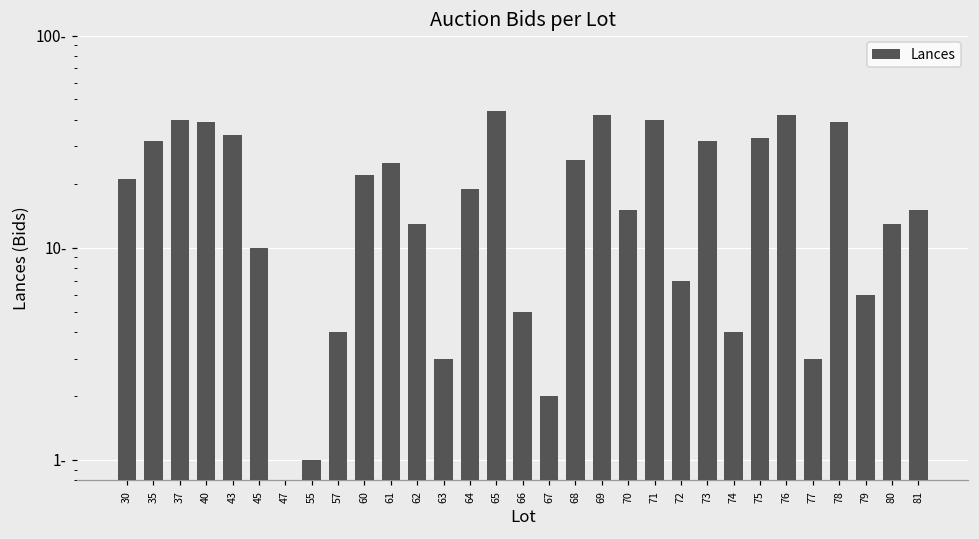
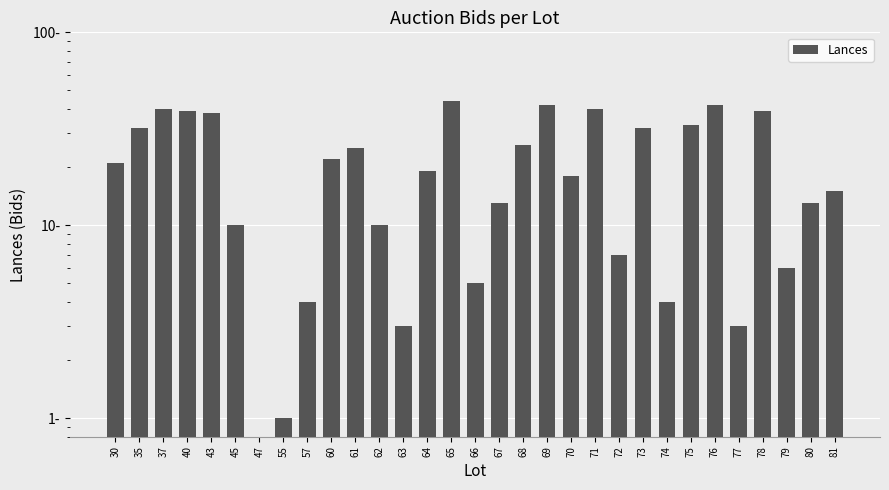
43: 34- -> 38-
62: 13- -> 10-
67: 2- -> 13-
70: 15- -> 18-
